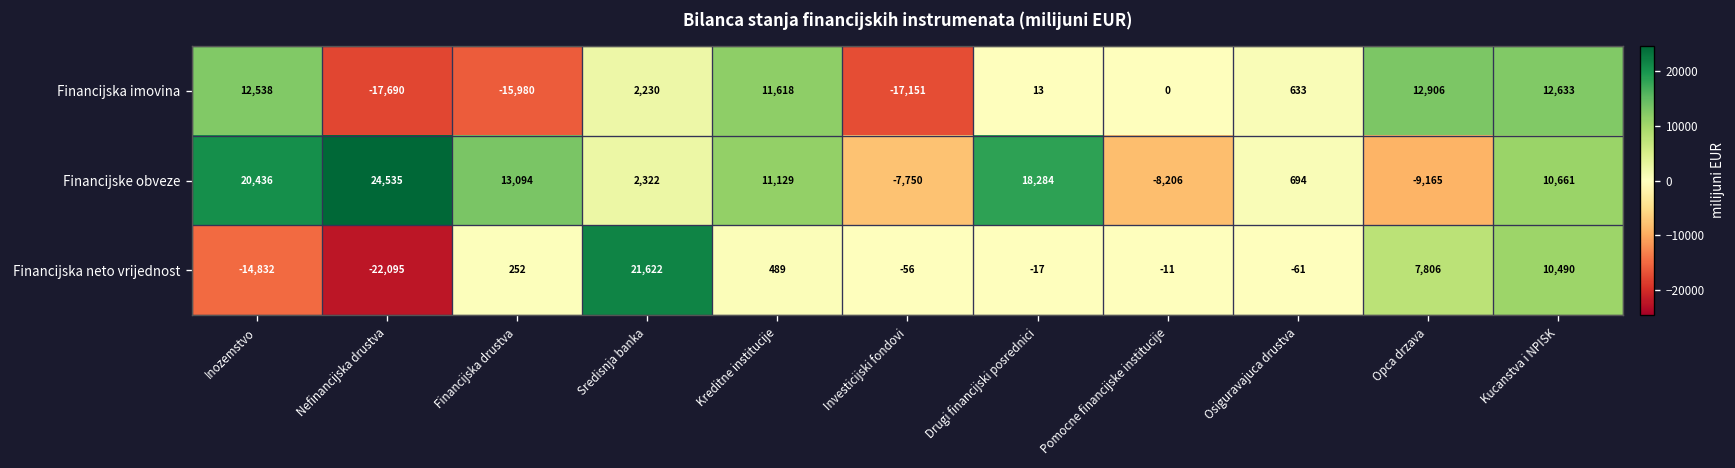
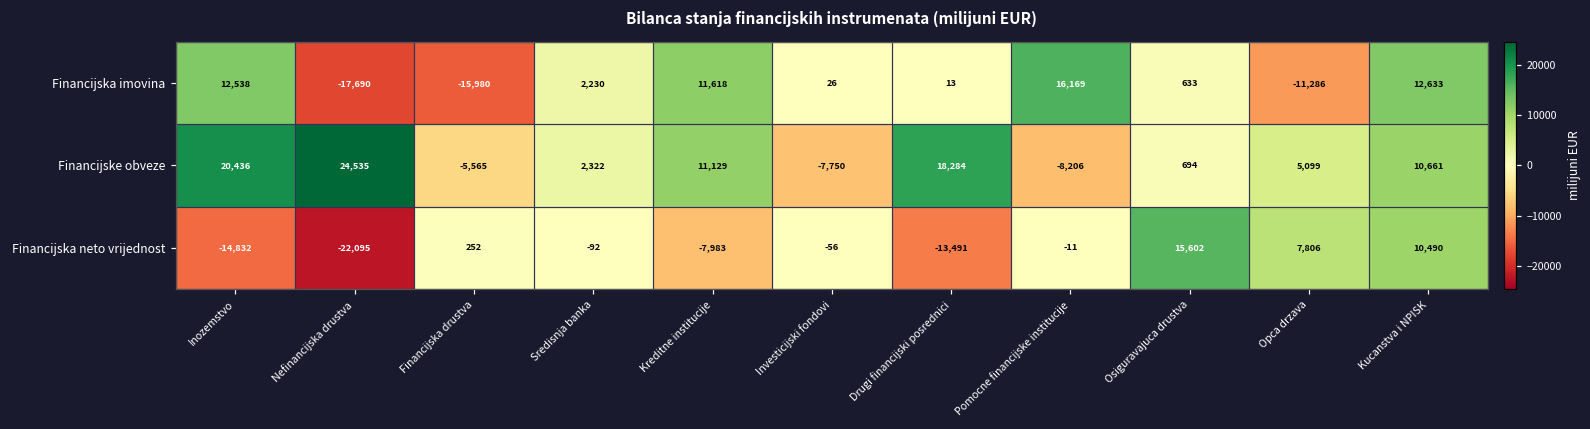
Financijska imovina, Investicijski fondovi: -17,151 -> 26
Financijska imovina, Pomocne financijske institucije: 0 -> 16,169
Financijska imovina, Opca drzava: 12,906 -> -11,286
Financijske obveze, Financijska drustva: 13,094 -> -5,565
Financijske obveze, Opca drzava: -9,165 -> 5,099
Financijska neto vrijednost, Sredisnja banka: 21,622 -> -92
Financijska neto vrijednost, Kreditne institucije: 489 -> -7,983
Financijska neto vrijednost, Drugi financijski posrednici: -17 -> -13,491
Financijska neto vrijednost, Osiguravajuca drustva: -61 -> 15,602
